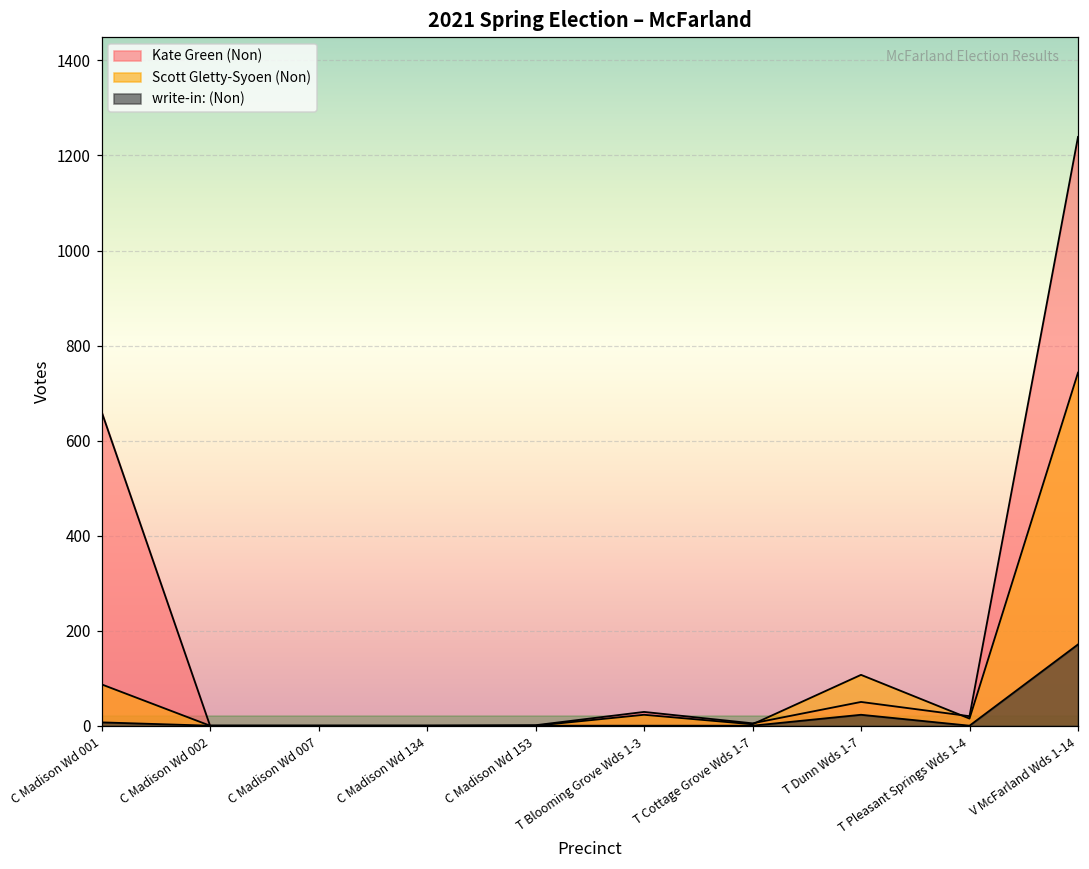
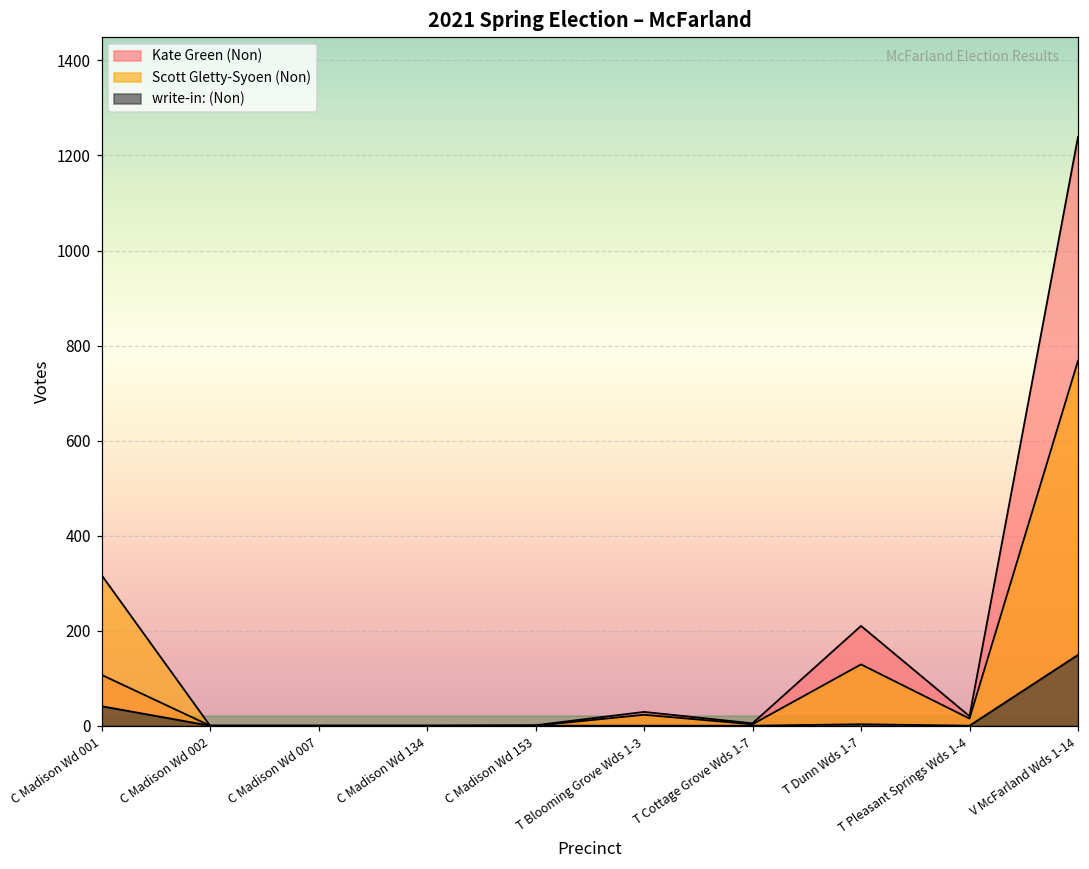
Kate Green (Non), C Madison Wd 001: 660 -> 110
Scott Gletty-Syoen (Non), C Madison Wd 001: 90 -> 320
write-in: (Non), C Madison Wd 001: 10 -> 40
Kate Green (Non), T Dunn Wds 1-7: 50 -> 210
Scott Gletty-Syoen (Non), T Dunn Wds 1-7: 110 -> 130
write-in: (Non), T Dunn Wds 1-7: 20 -> 0
Scott Gletty-Syoen (Non), V McFarland Wds 1-14: 740 -> 770
write-in: (Non), V McFarland Wds 1-14: 170 -> 150
